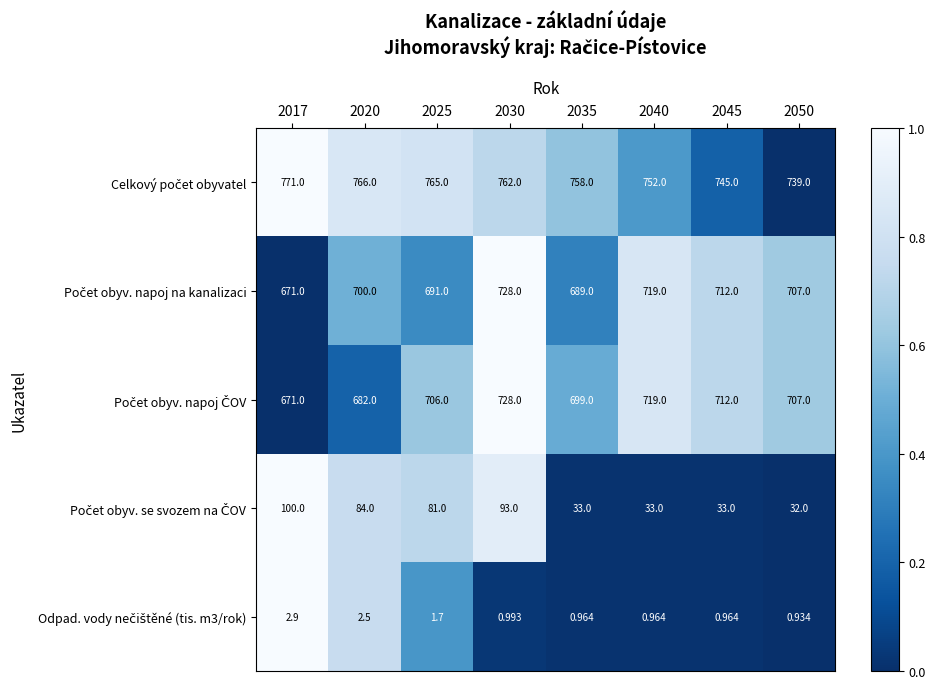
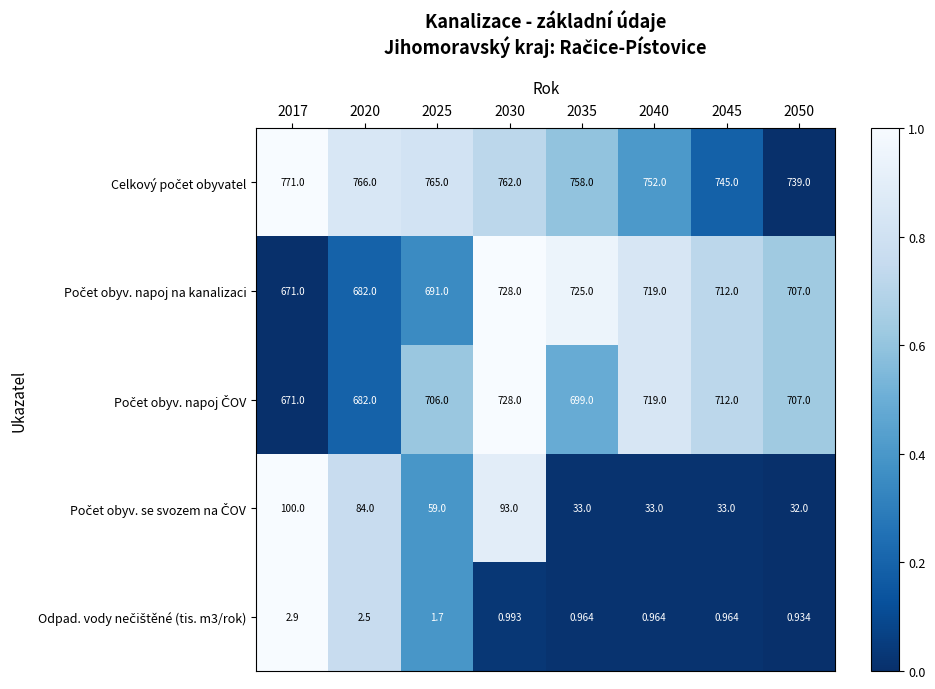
Počet obyv. napoj na kanalizaci, 2020: 700.0 -> 682.0
Počet obyv. napoj na kanalizaci, 2035: 689.0 -> 725.0
Počet obyv. se svozem na ČOV, 2025: 81.0 -> 59.0
